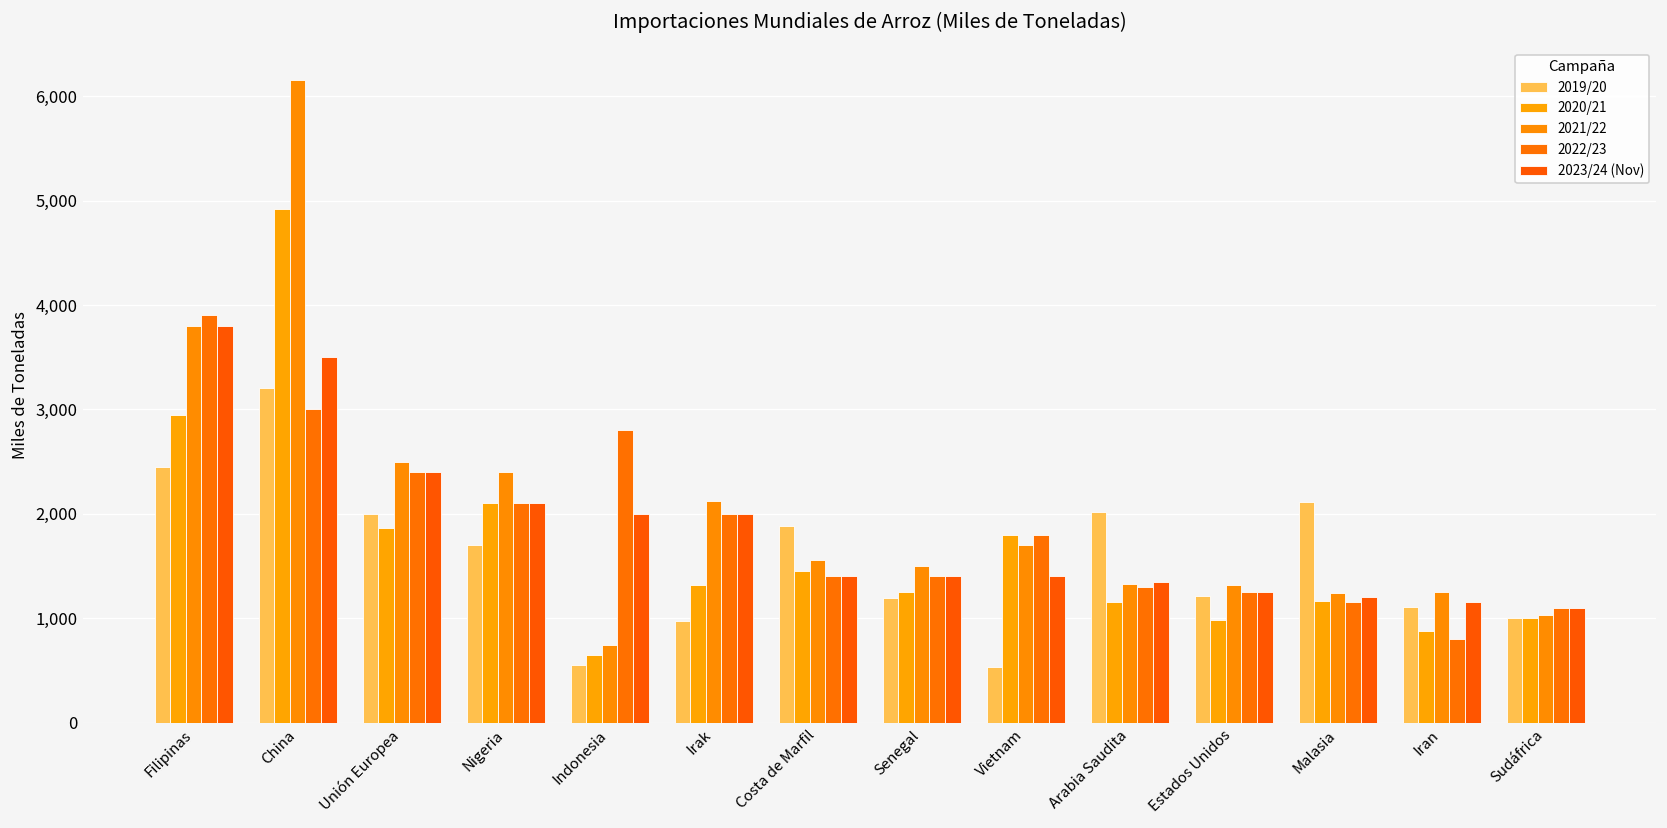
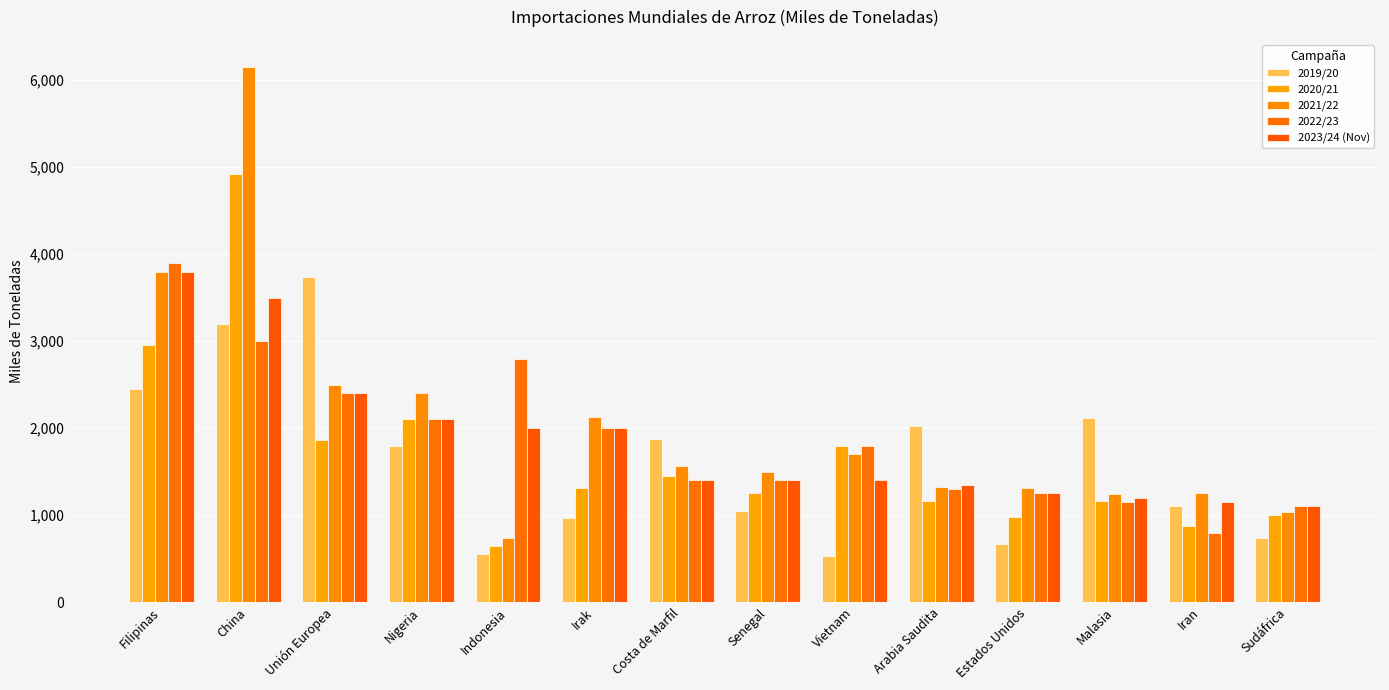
2019/20, Unión Europea: 2,000 -> 3,700
2019/20, Nigeria: 1,700 -> 1,800
2019/20, Senegal: 1,200 -> 1,100
2019/20, Estados Unidos: 1,200 -> 700
2019/20, Sudáfrica: 1,000 -> 700
